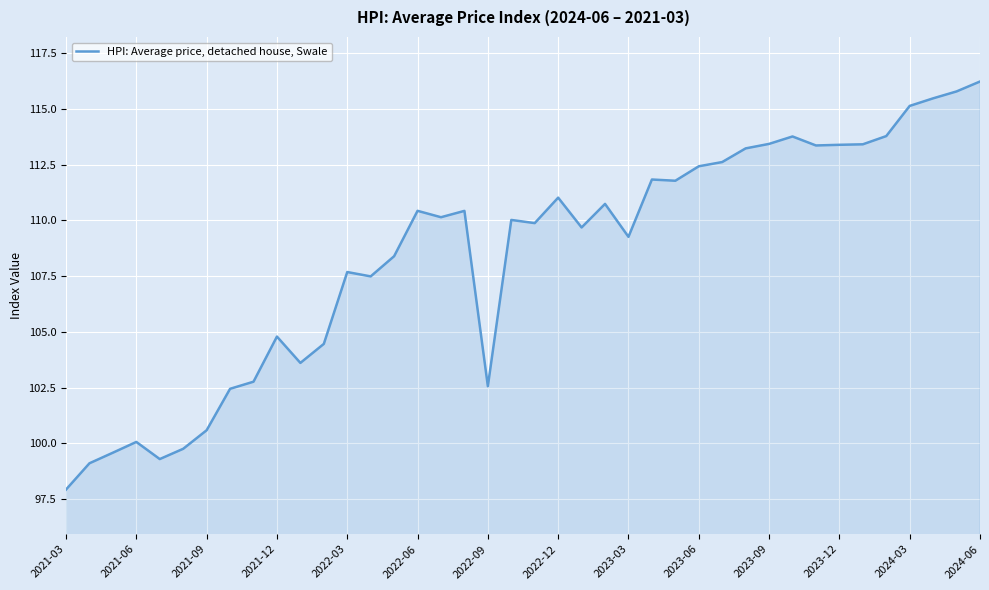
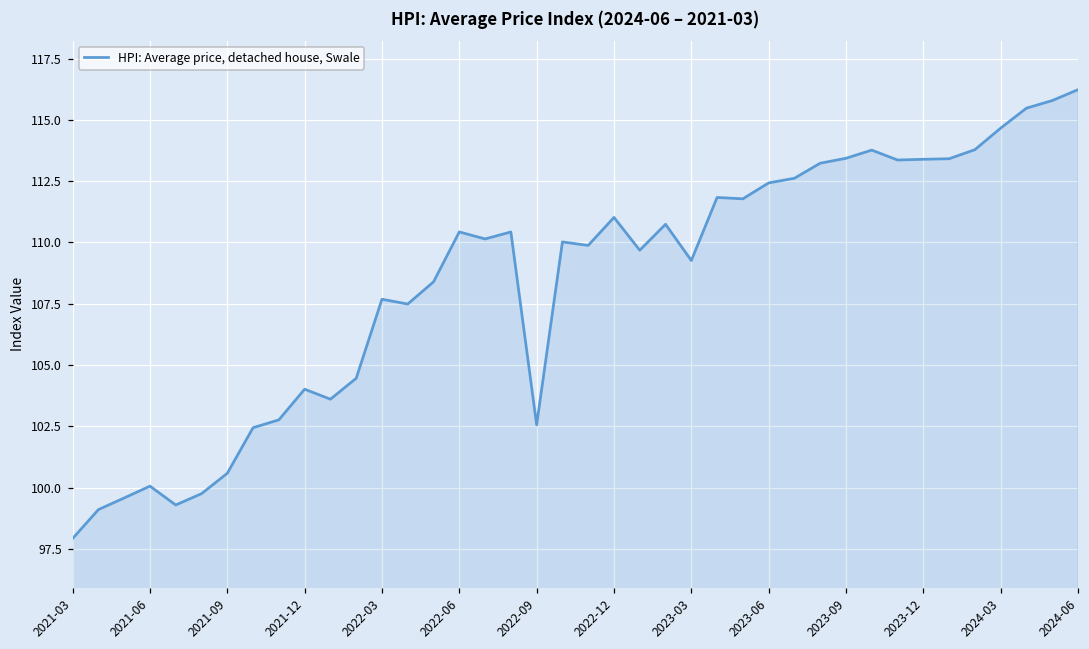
2021-12: 104.8 -> 104.0
2024-03: 115.1 -> 114.7
